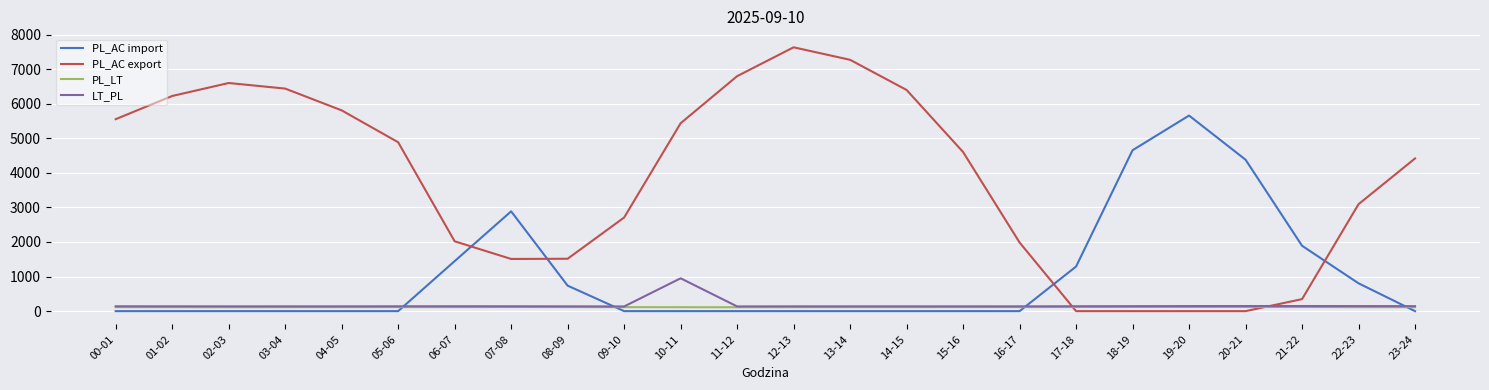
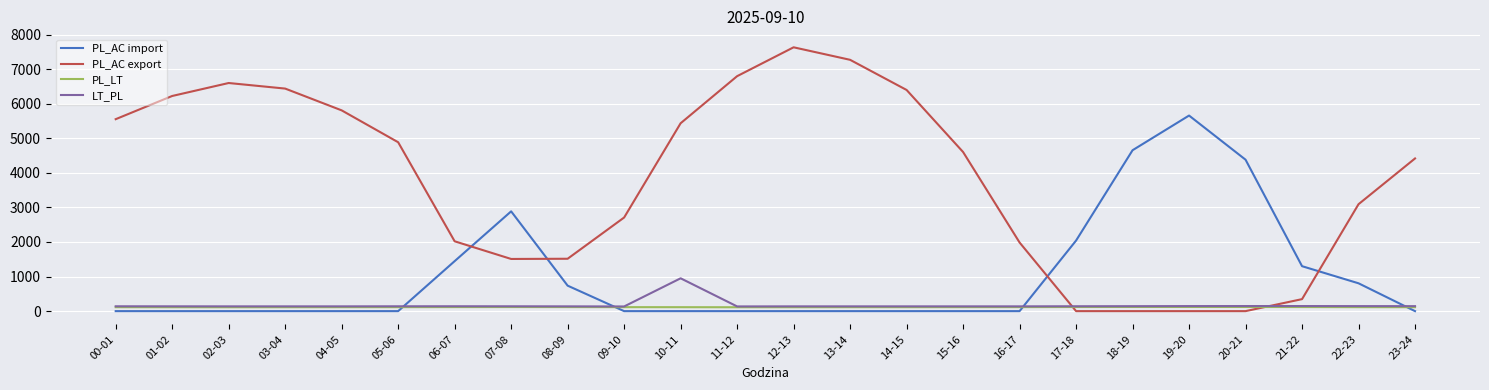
PL_AC import, 17-18: 1300 -> 2000
PL_AC import, 21-22: 1900 -> 1300
